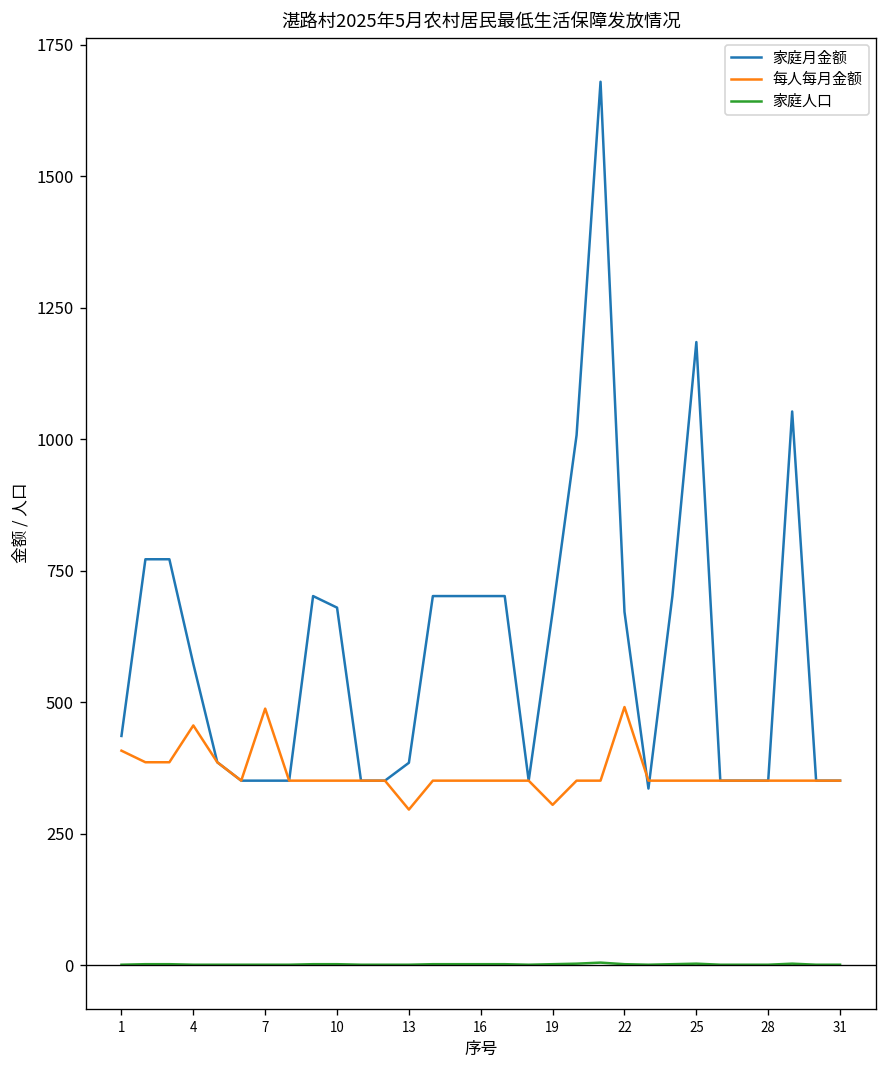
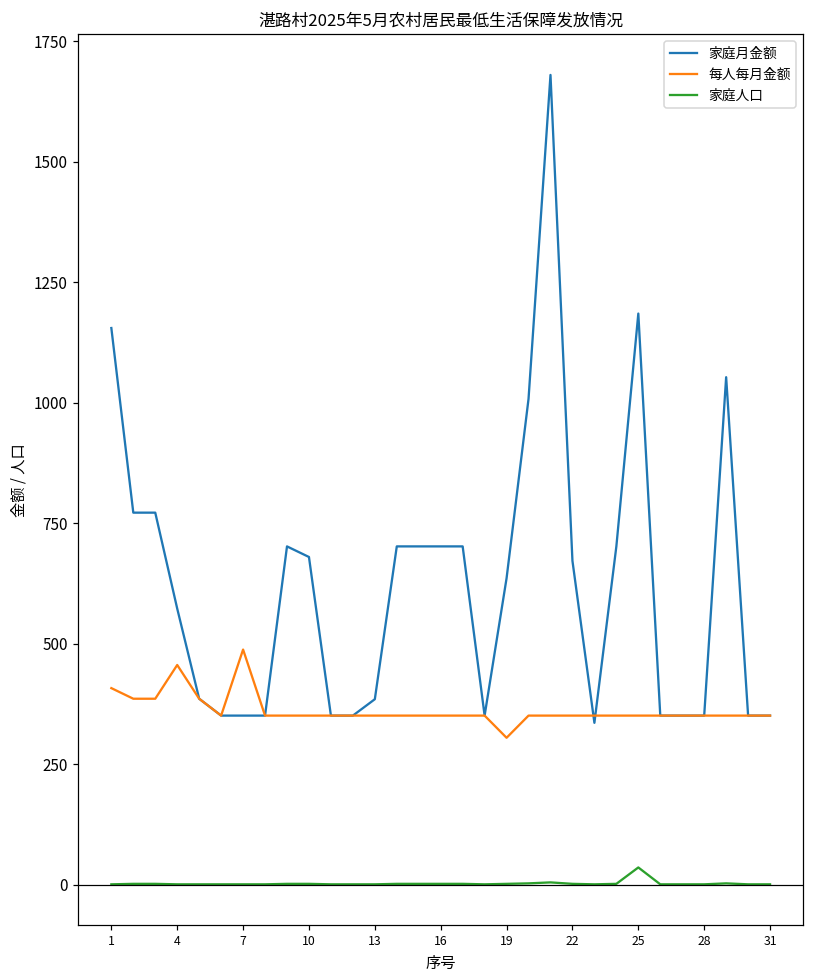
家庭月金额, 1: 440 -> 1160
每人每月金额, 13: 300 -> 350
家庭月金额, 19: 670 -> 640
每人每月金额, 22: 490 -> 350
家庭人口, 25: 0 -> 40
